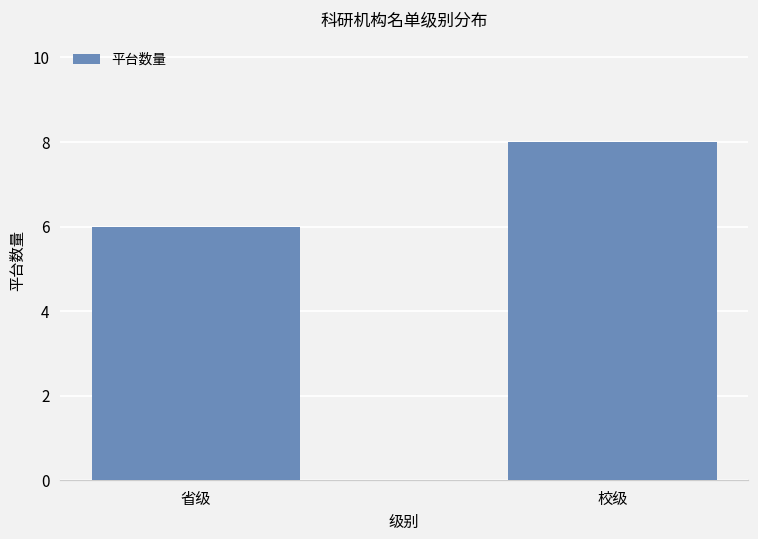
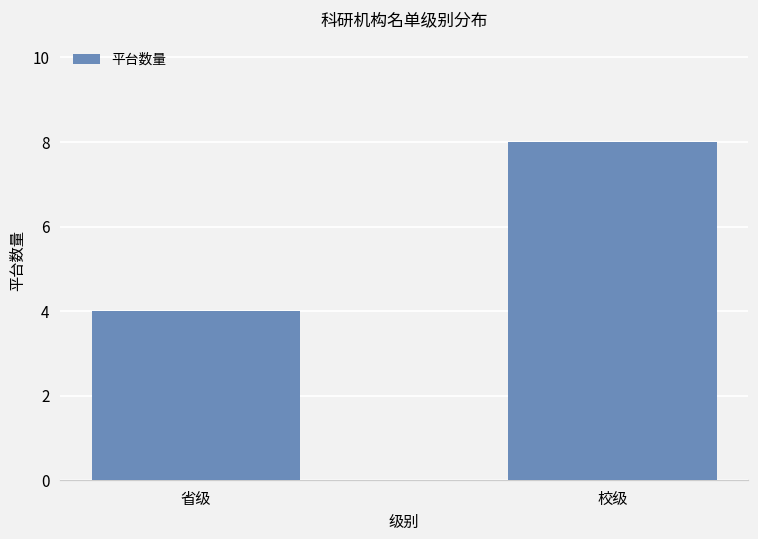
省级: 6 -> 4
